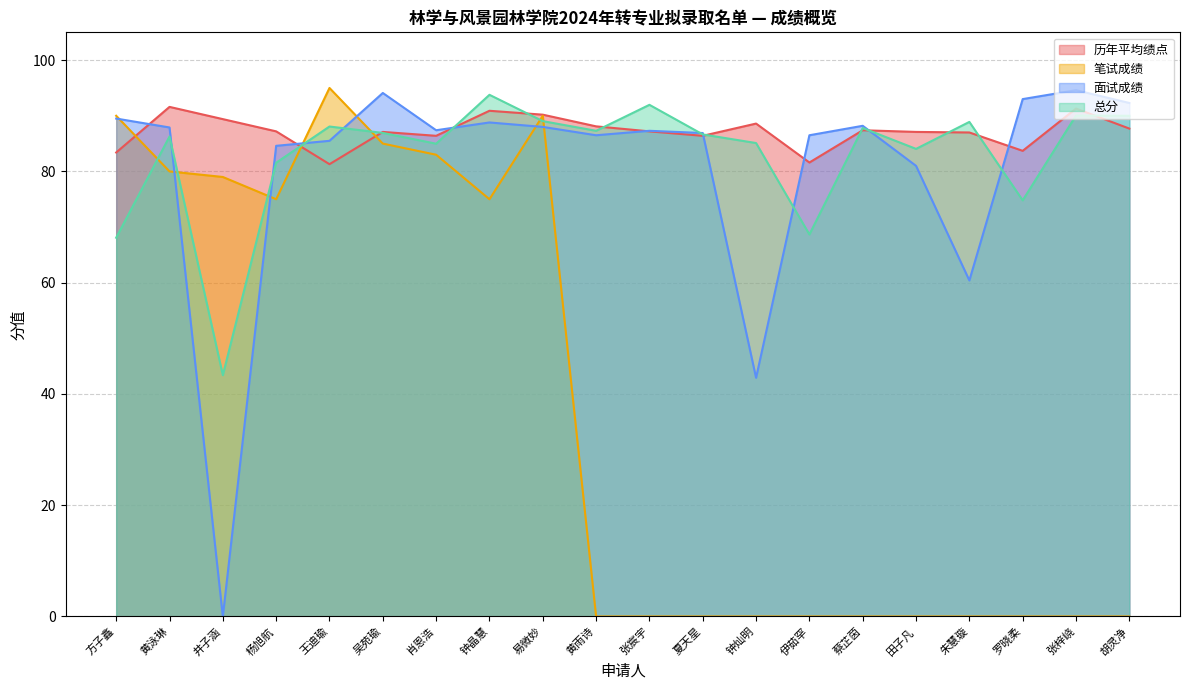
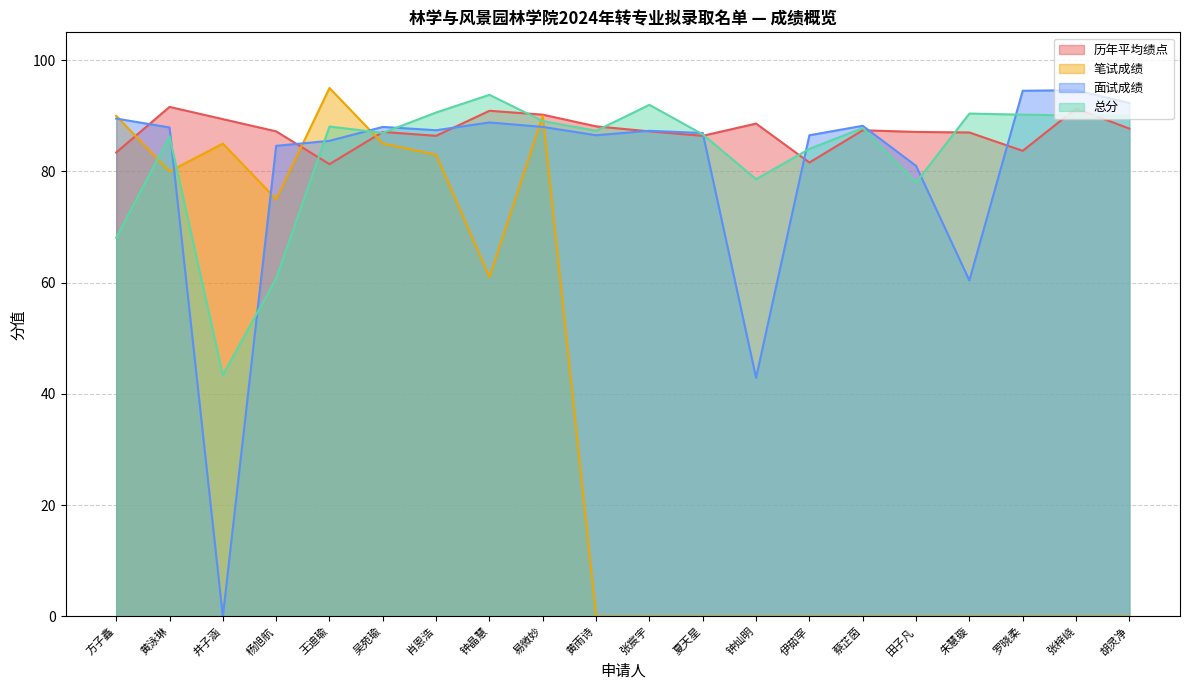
笔试成绩, 井子涵: 79 -> 85
总分, 杨旭航: 82 -> 61
面试成绩, 吴苑瑜: 94 -> 88
总分, 肖恩浩: 85 -> 91
笔试成绩, 钟晶慧: 75 -> 61
总分, 钟灿明: 85 -> 79
总分, 伊茹罕: 69 -> 84
总分, 田子凡: 84 -> 78
总分, 朱慧璇: 89 -> 90
面试成绩, 罗晓柔: 93 -> 95
总分, 罗晓柔: 75 -> 90
